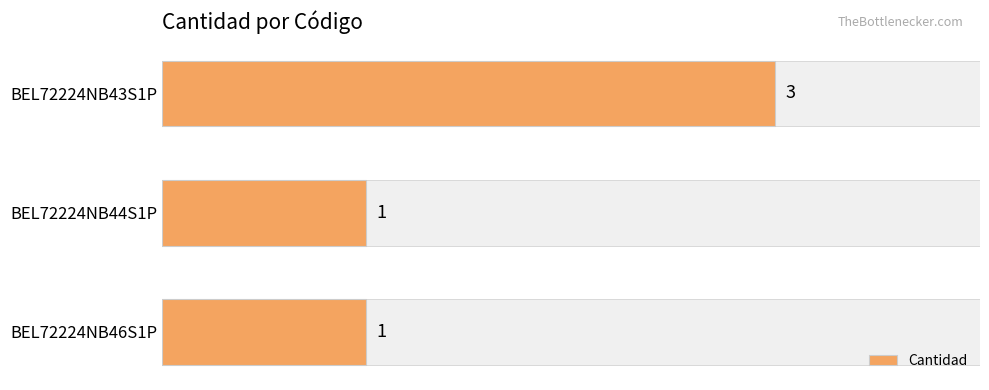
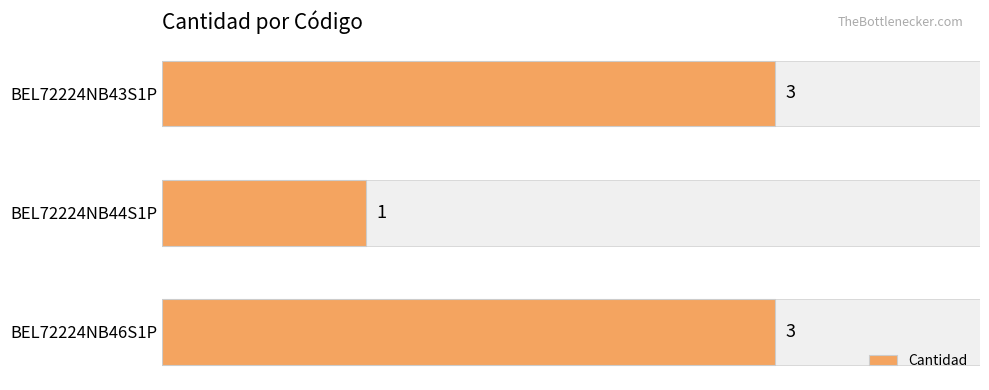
BEL72224NB46S1P: 1 -> 3
